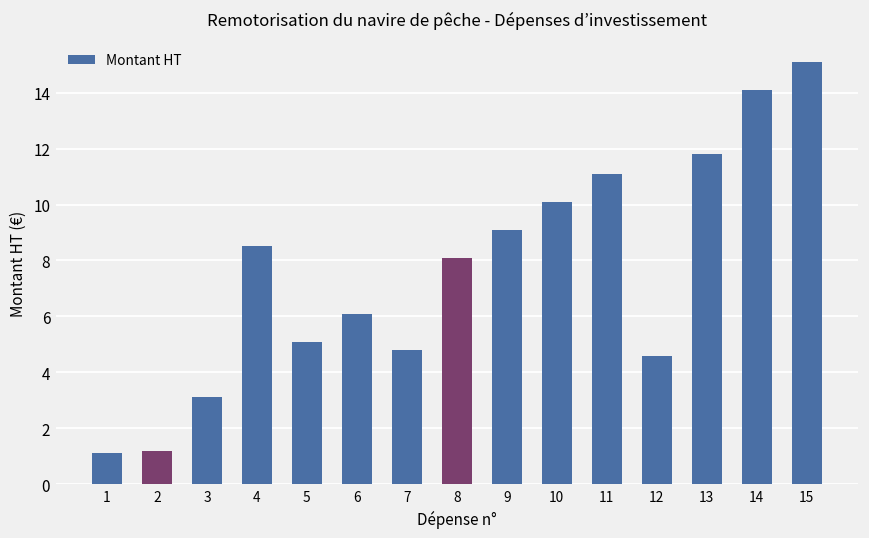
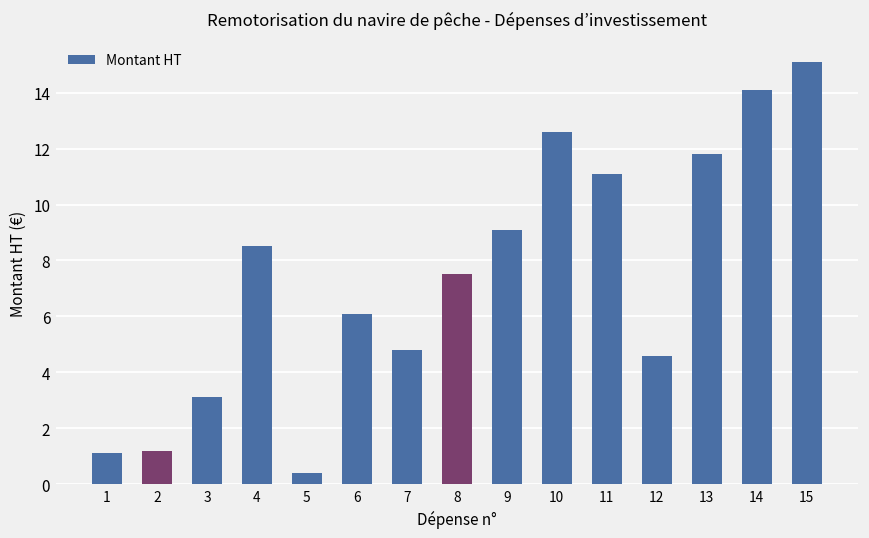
5: 5.1 -> 0.4
8: 8.1 -> 7.5
10: 10.1 -> 12.6
